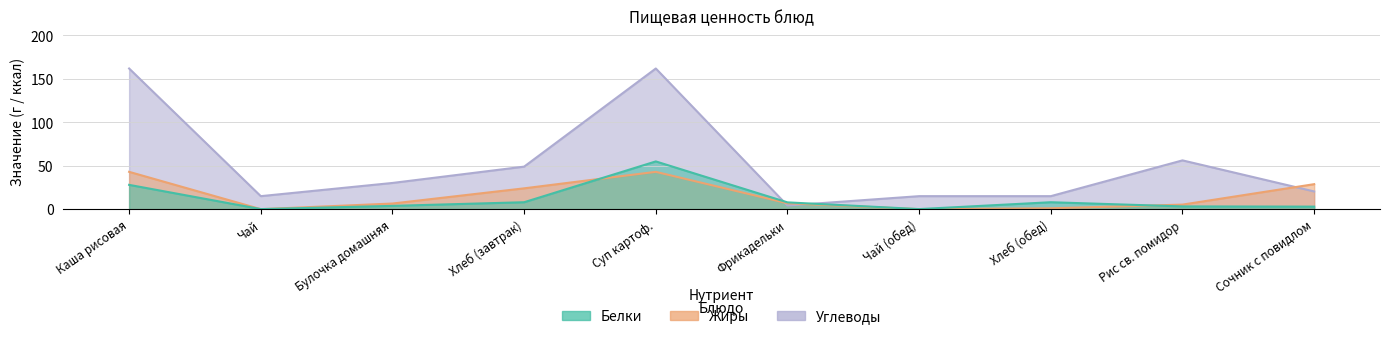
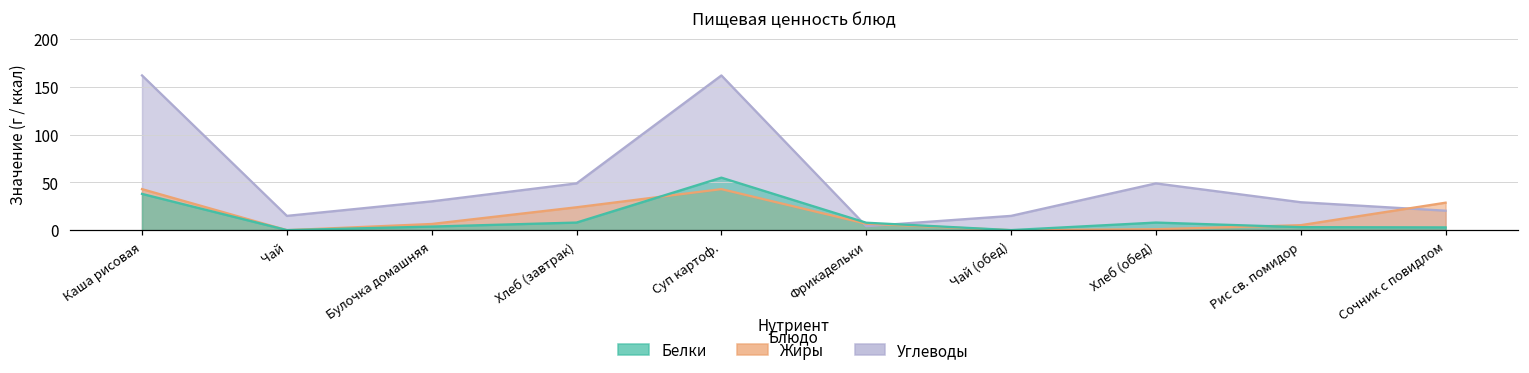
Белки, Каша рисовая: 30 -> 40
Углеводы, Хлеб (обед): 20 -> 50
Углеводы, Рис св. помидор: 60 -> 30
